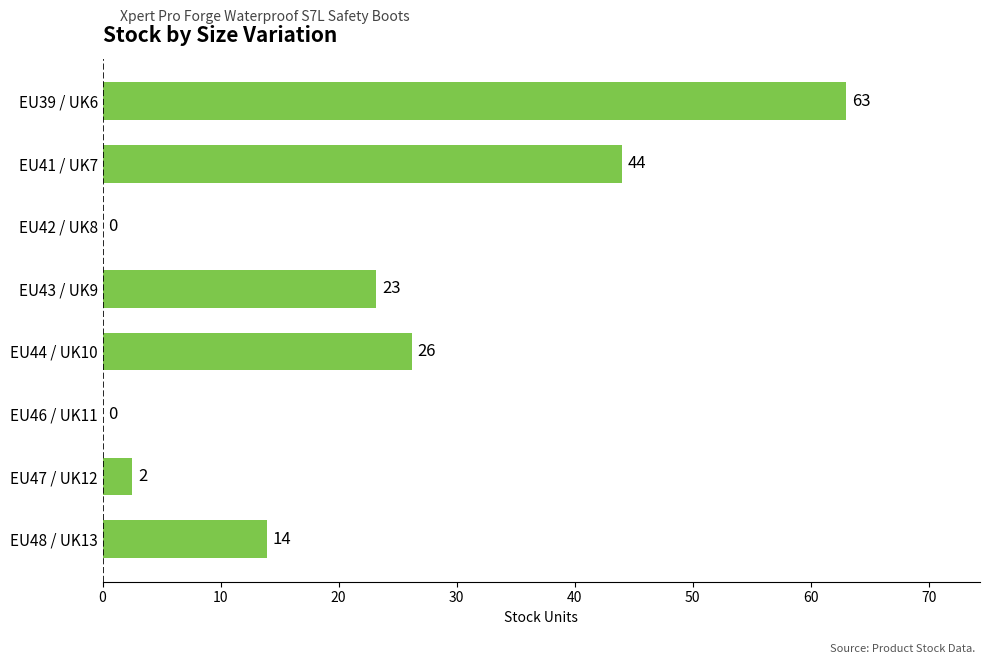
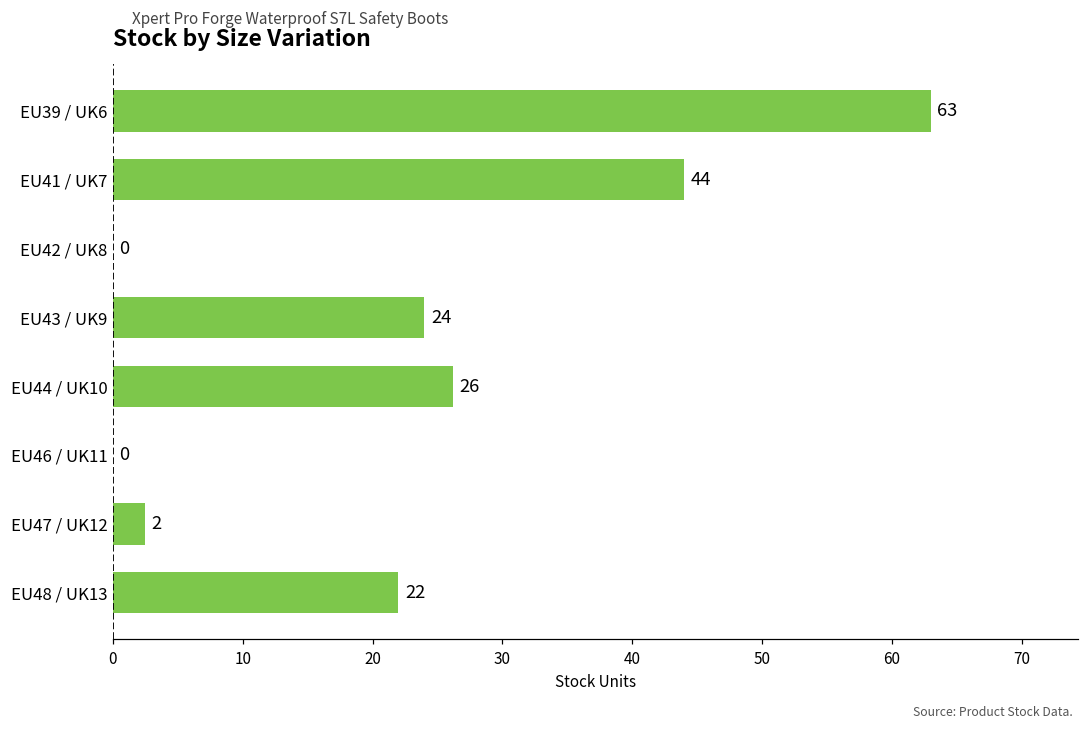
EU43 / UK9: 23 -> 24
EU48 / UK13: 14 -> 22
